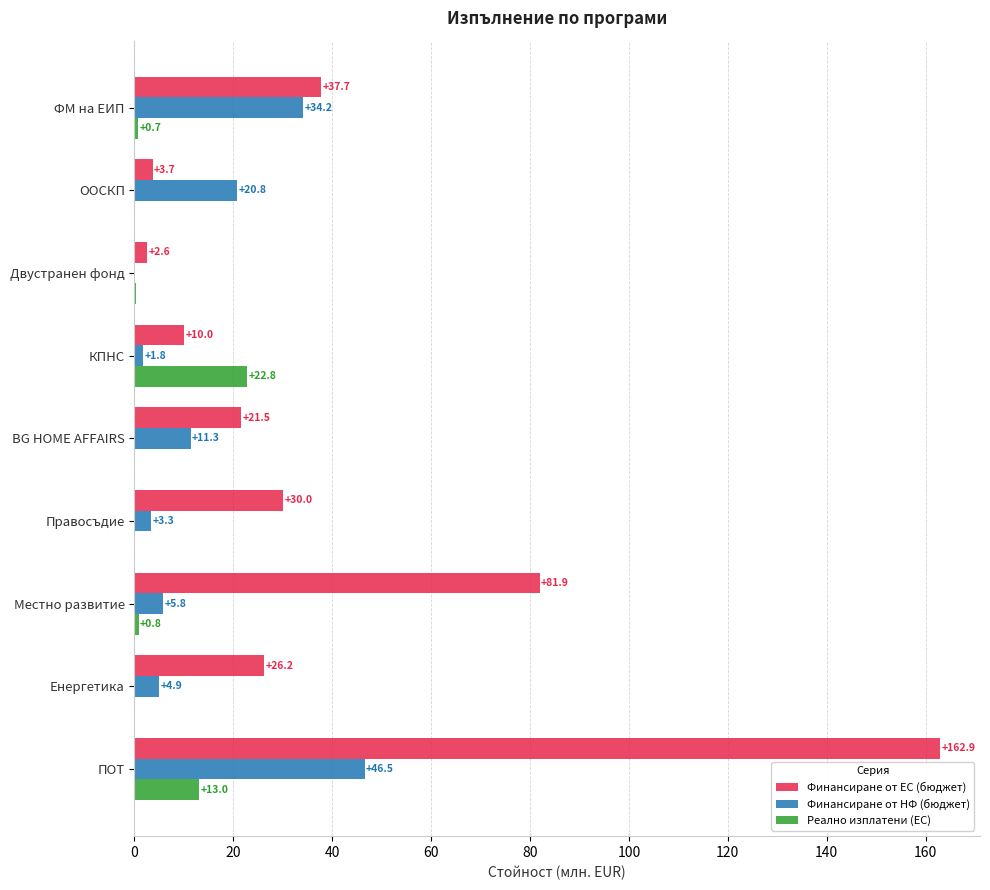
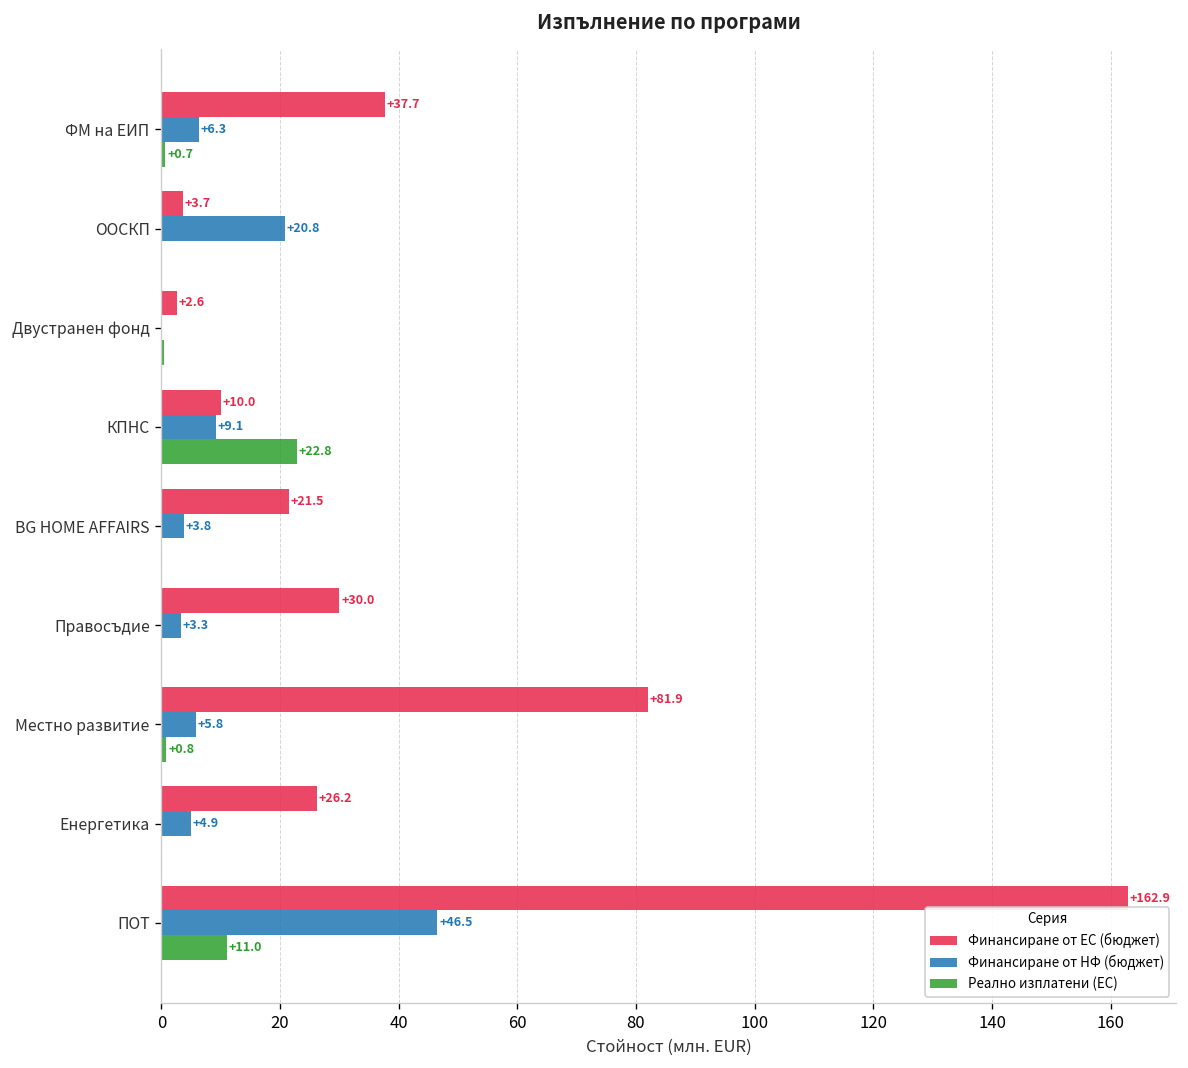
Финансиране от НФ (бюджет), ФМ на ЕИП: +34.2 -> +6.3
Финансиране от НФ (бюджет), КПНС: +1.8 -> +9.1
Финансиране от НФ (бюджет), BG HOME AFFAIRS: +11.3 -> +3.8
Реално изплатени (ЕС), ПОТ: +13.0 -> +11.0
